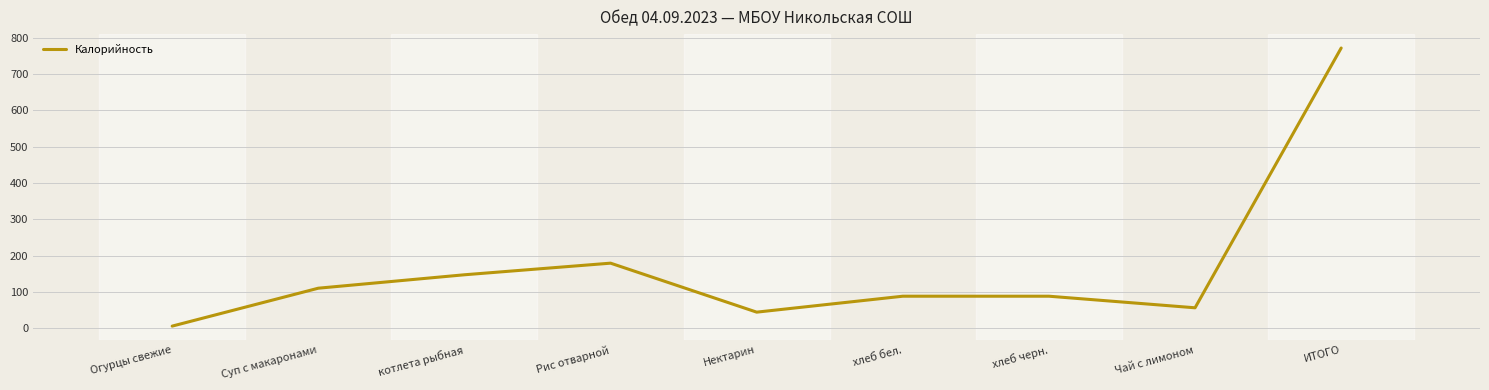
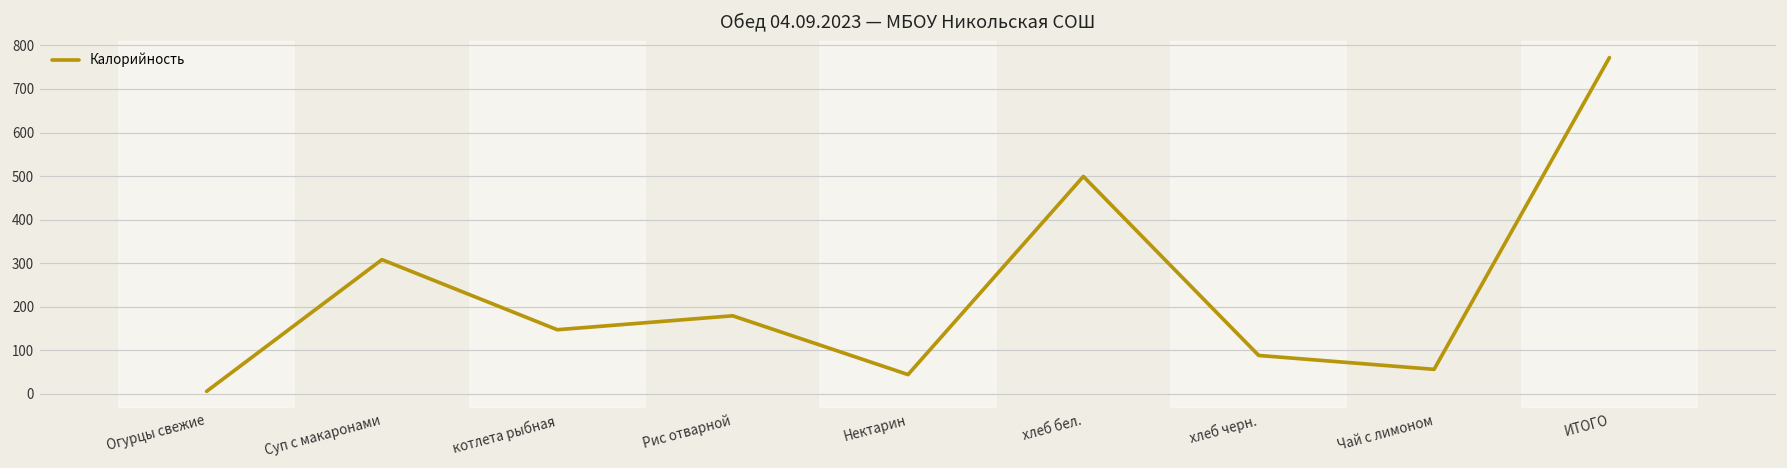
Суп с макаронами: 110 -> 310
хлеб бел.: 90 -> 500
